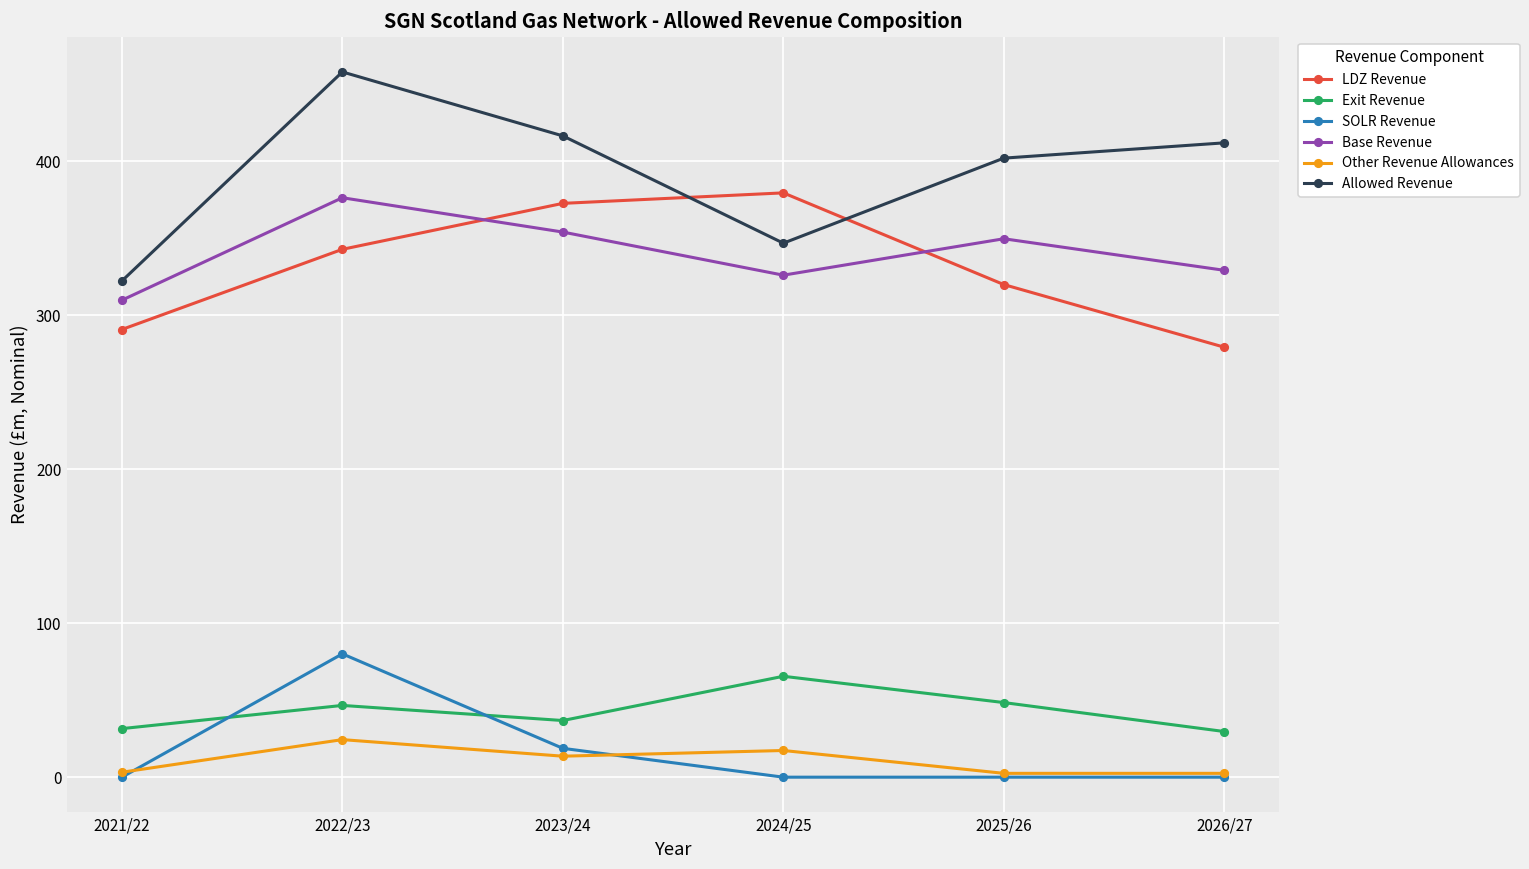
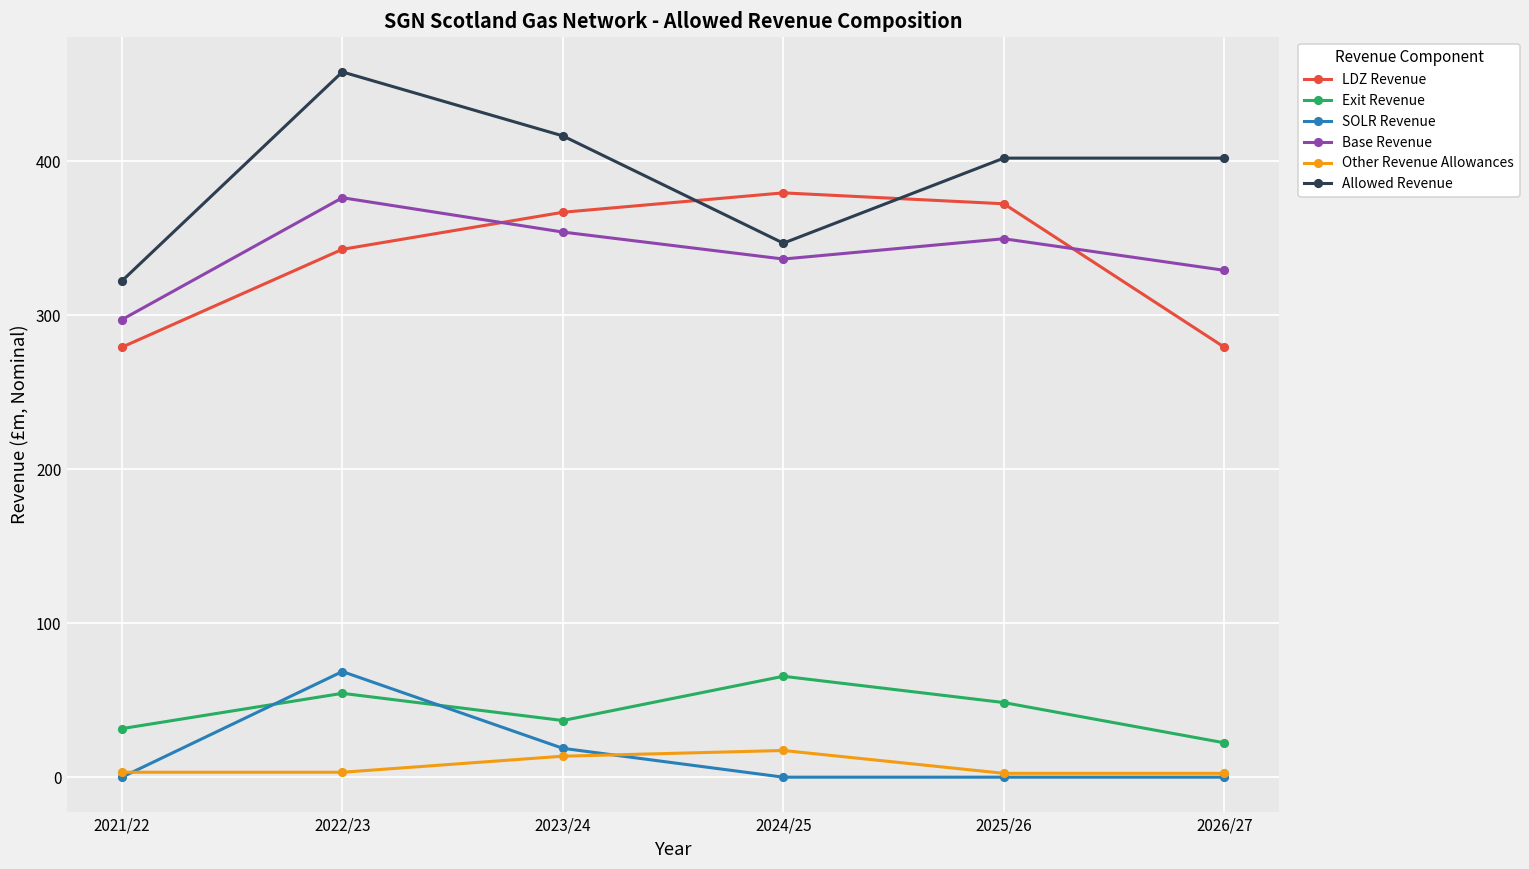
LDZ Revenue, 2021/22: 291 -> 279
Base Revenue, 2021/22: 310 -> 297
Exit Revenue, 2022/23: 47 -> 54
SOLR Revenue, 2022/23: 80 -> 69
Other Revenue Allowances, 2022/23: 24 -> 3
LDZ Revenue, 2023/24: 373 -> 367
Base Revenue, 2024/25: 326 -> 337
LDZ Revenue, 2025/26: 320 -> 372
Exit Revenue, 2026/27: 30 -> 22
Allowed Revenue, 2026/27: 412 -> 402
